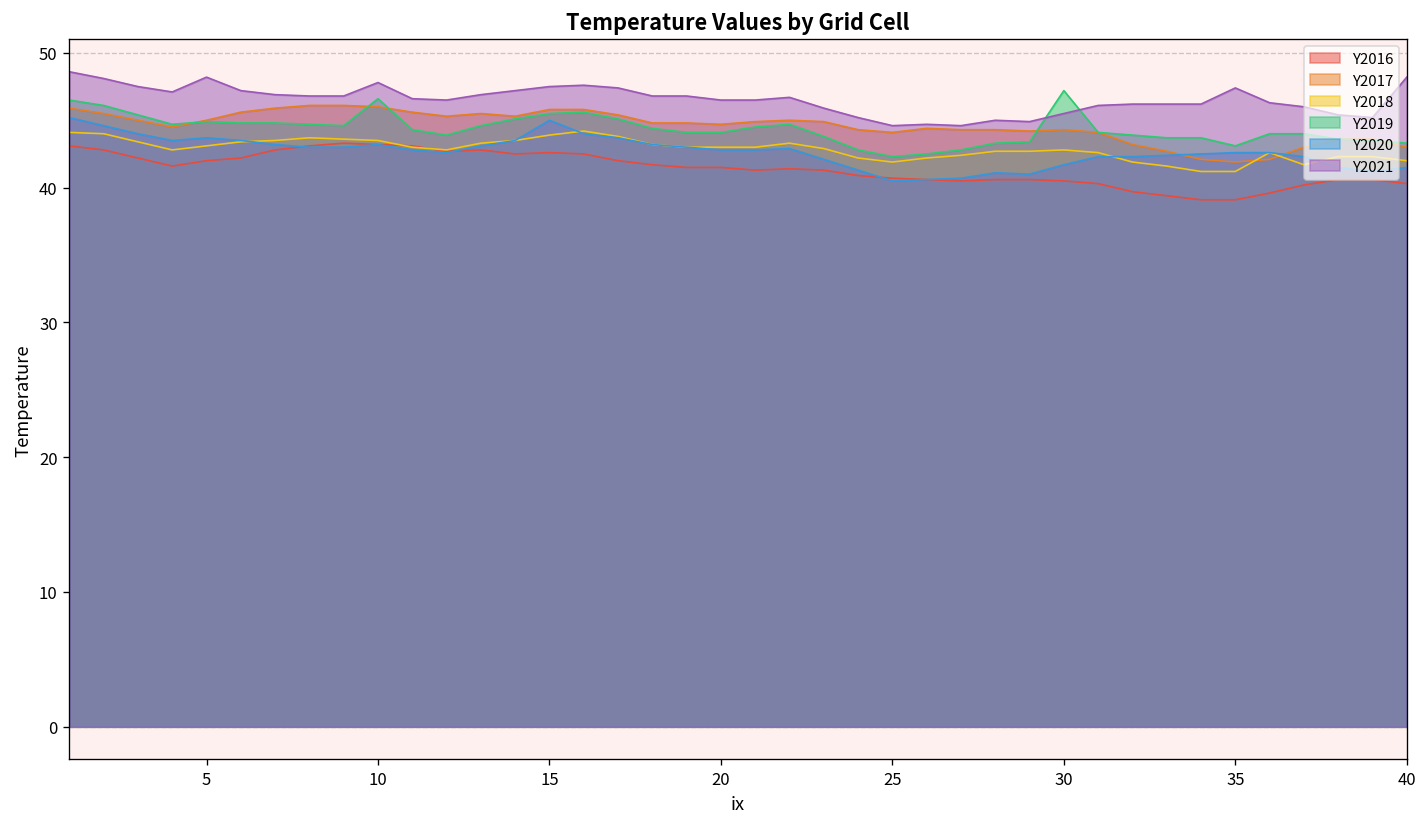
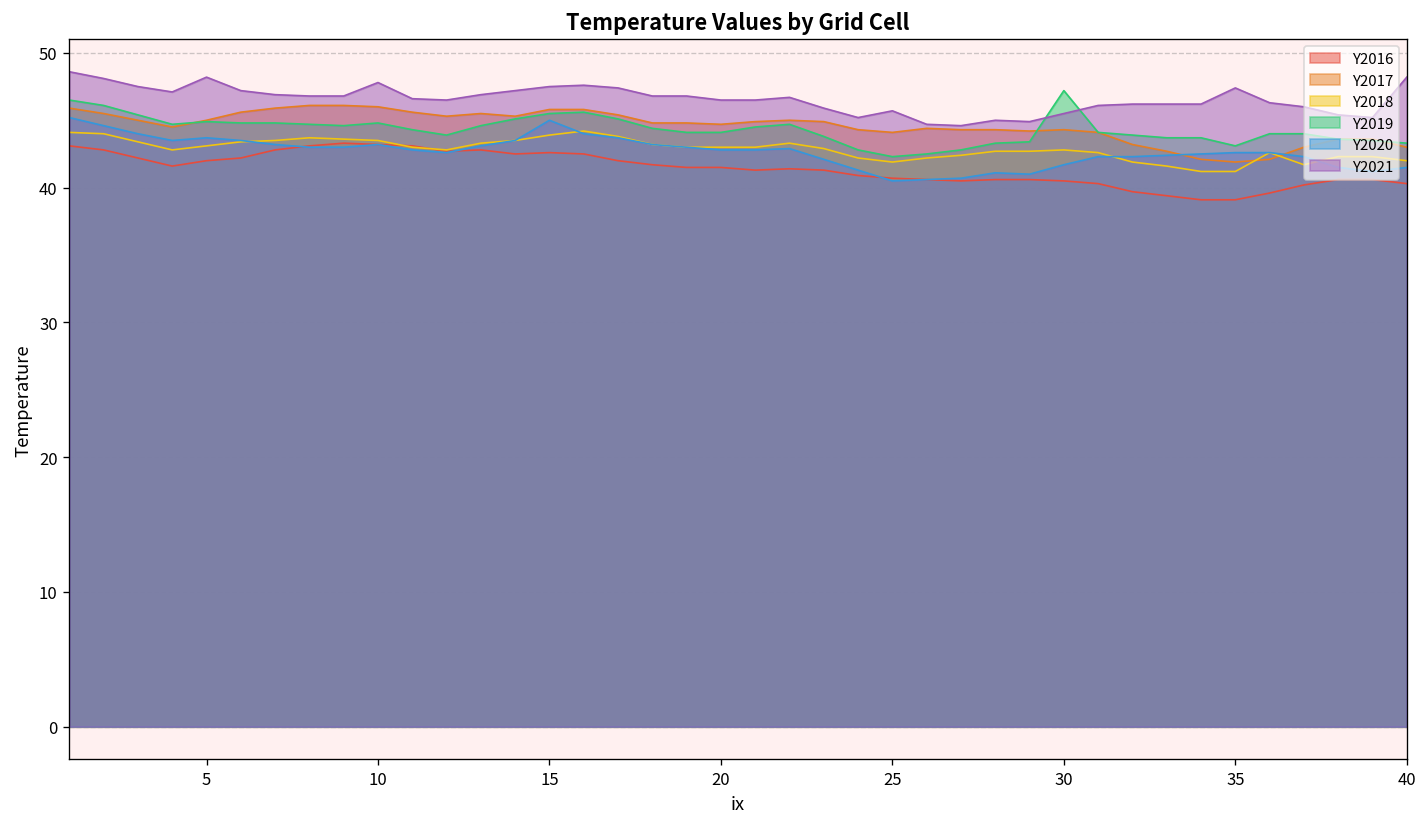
Y2019, 10: 46.6 -> 44.8
Y2021, 25: 44.6 -> 45.7
